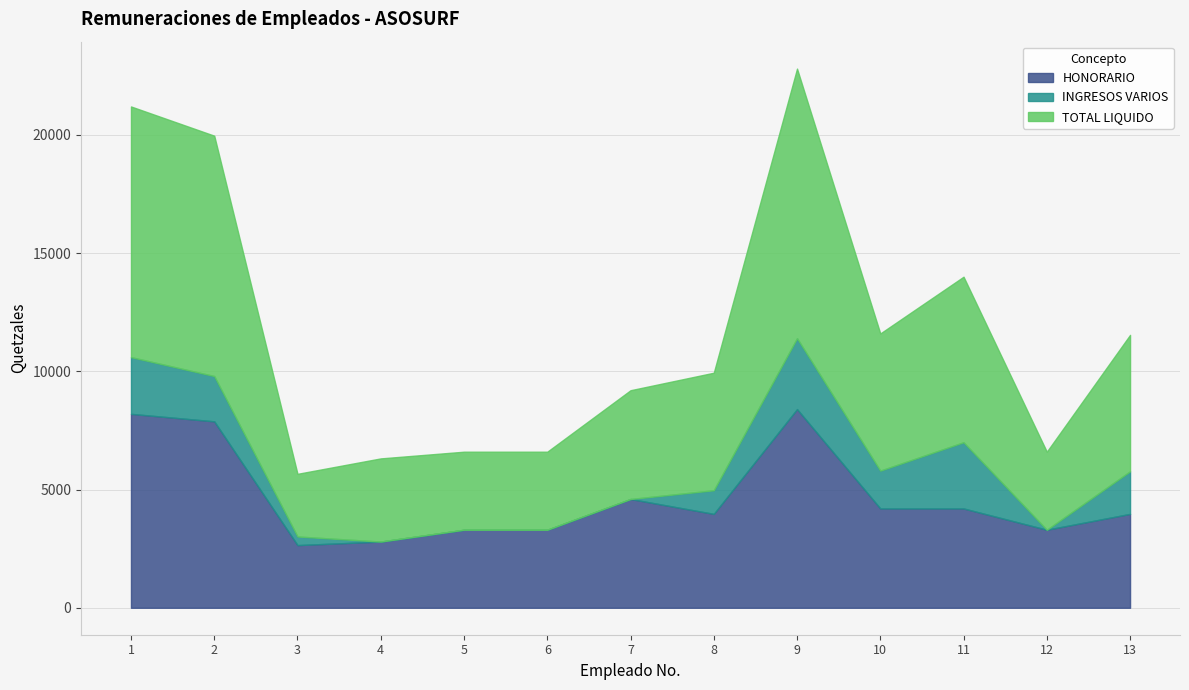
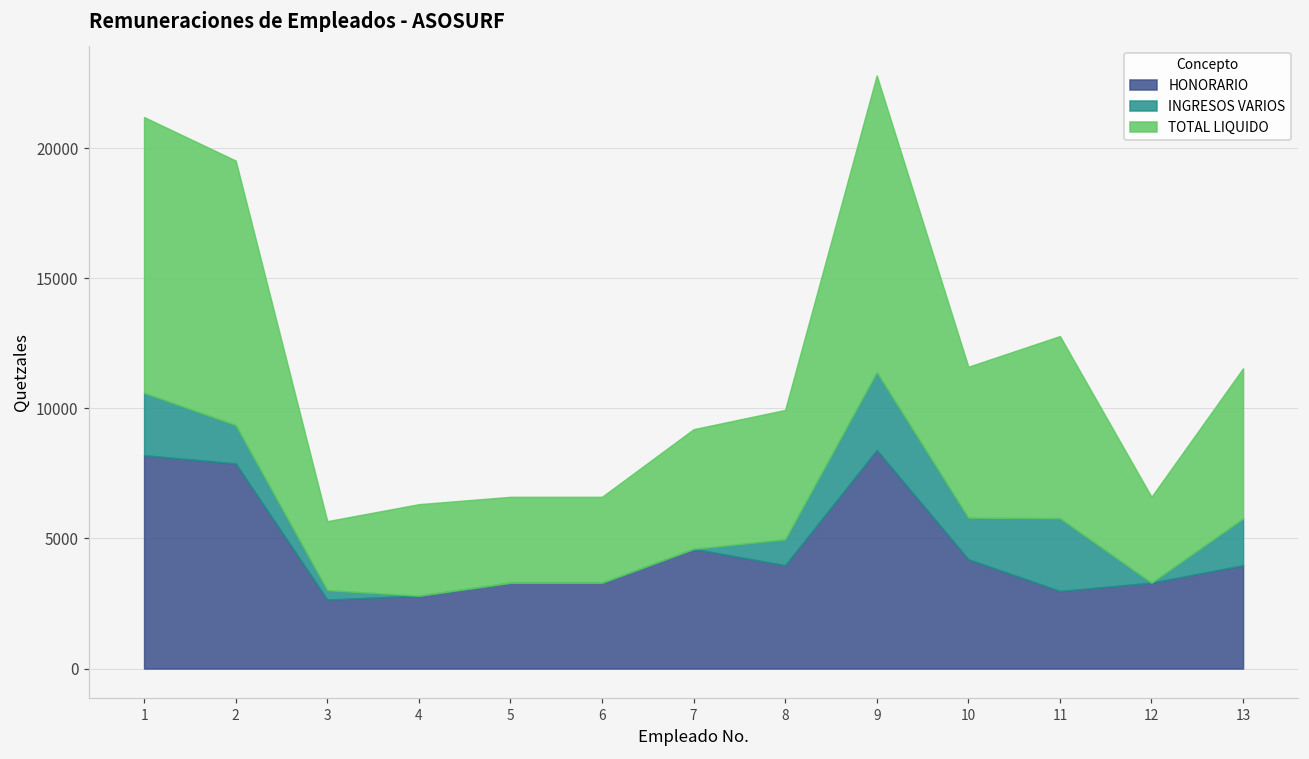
INGRESOS VARIOS, 2: 1900 -> 1500
HONORARIO, 11: 4200 -> 3000
